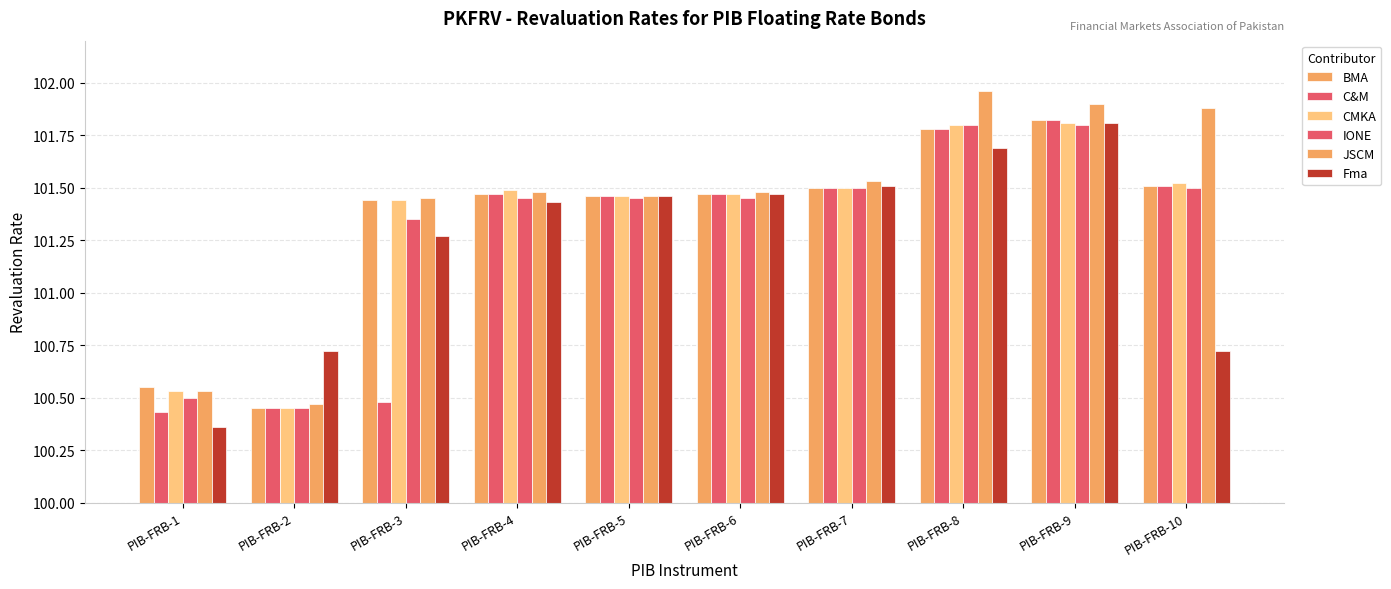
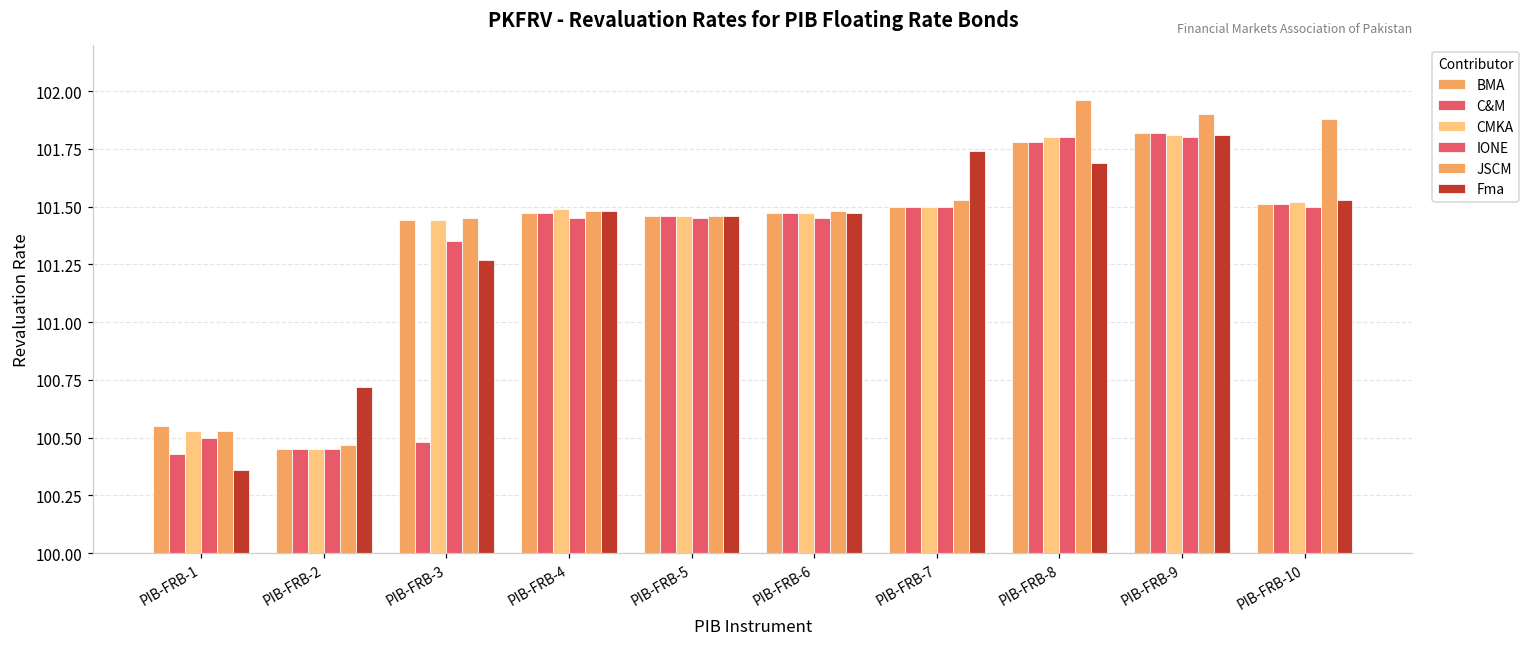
Fma, PIB-FRB-4: 101.43 -> 101.48
Fma, PIB-FRB-7: 101.51 -> 101.74
Fma, PIB-FRB-10: 100.72 -> 101.53
